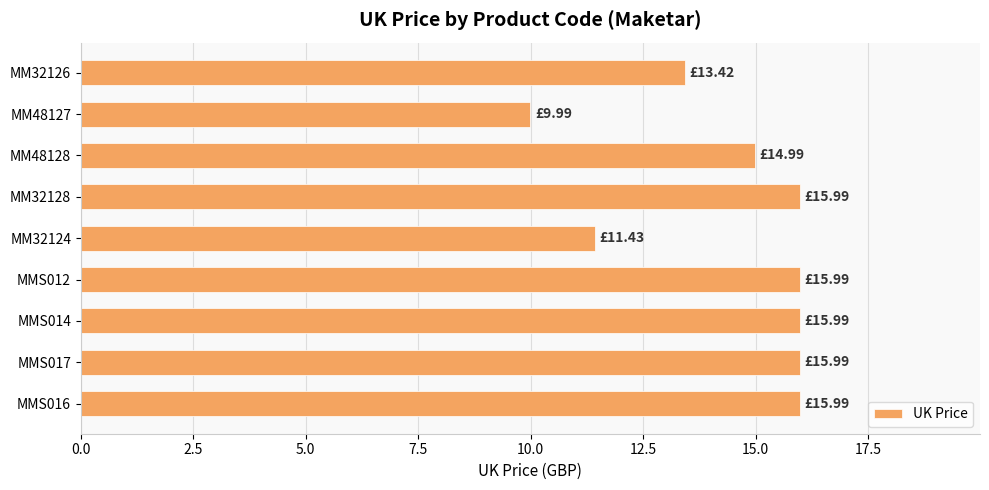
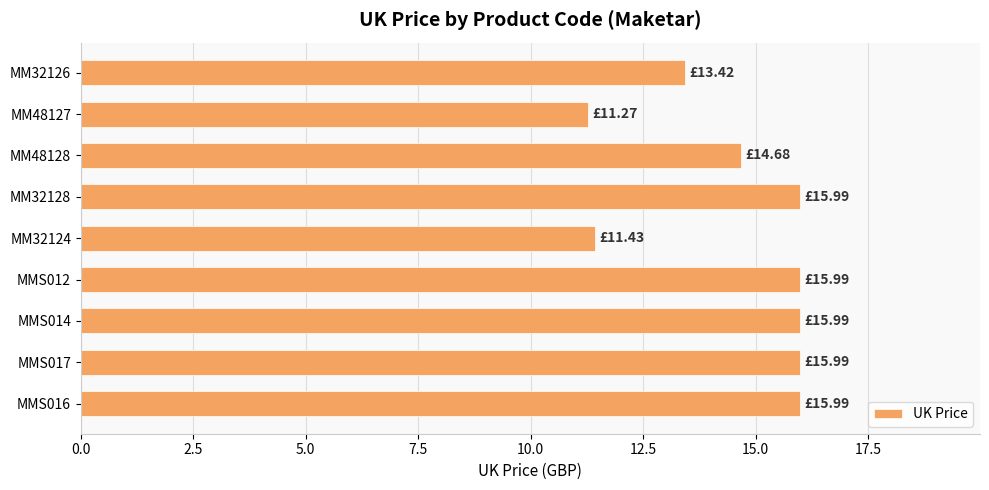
MM48127: £9.99 -> £11.27
MM48128: £14.99 -> £14.68
